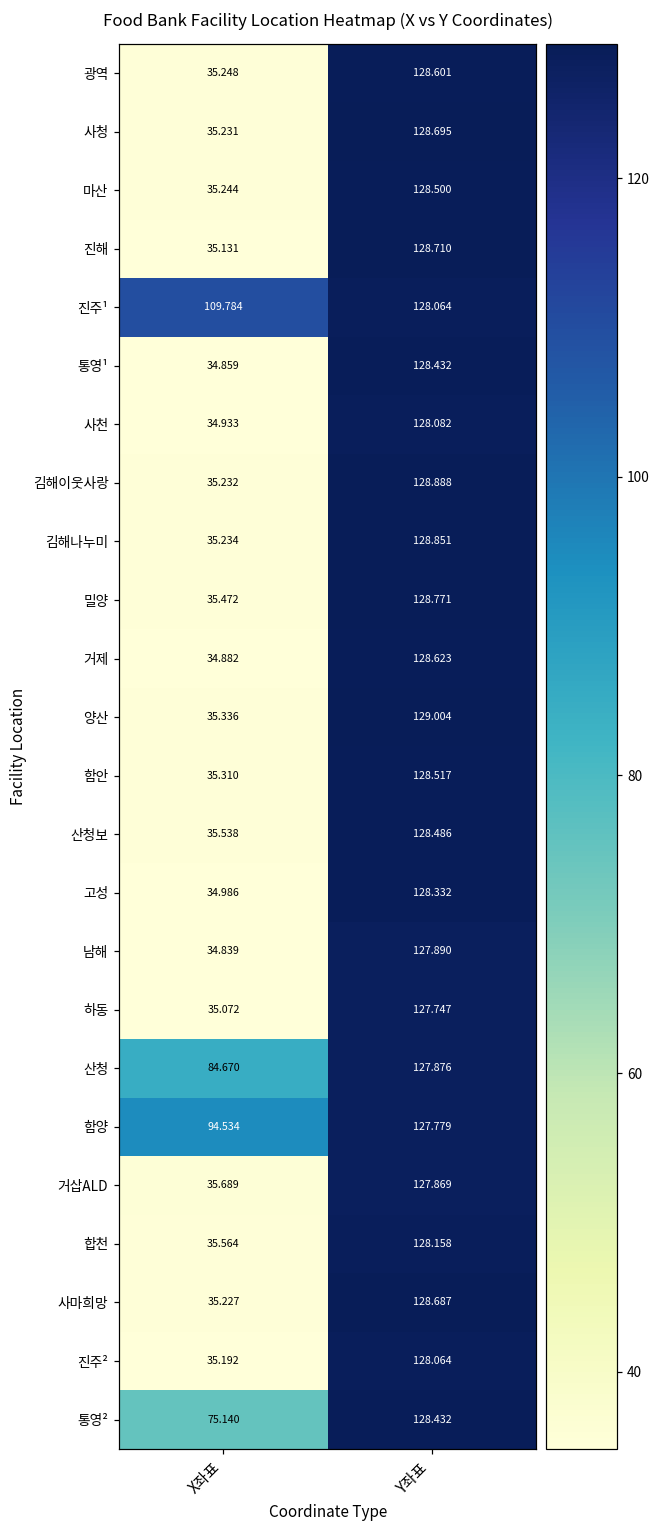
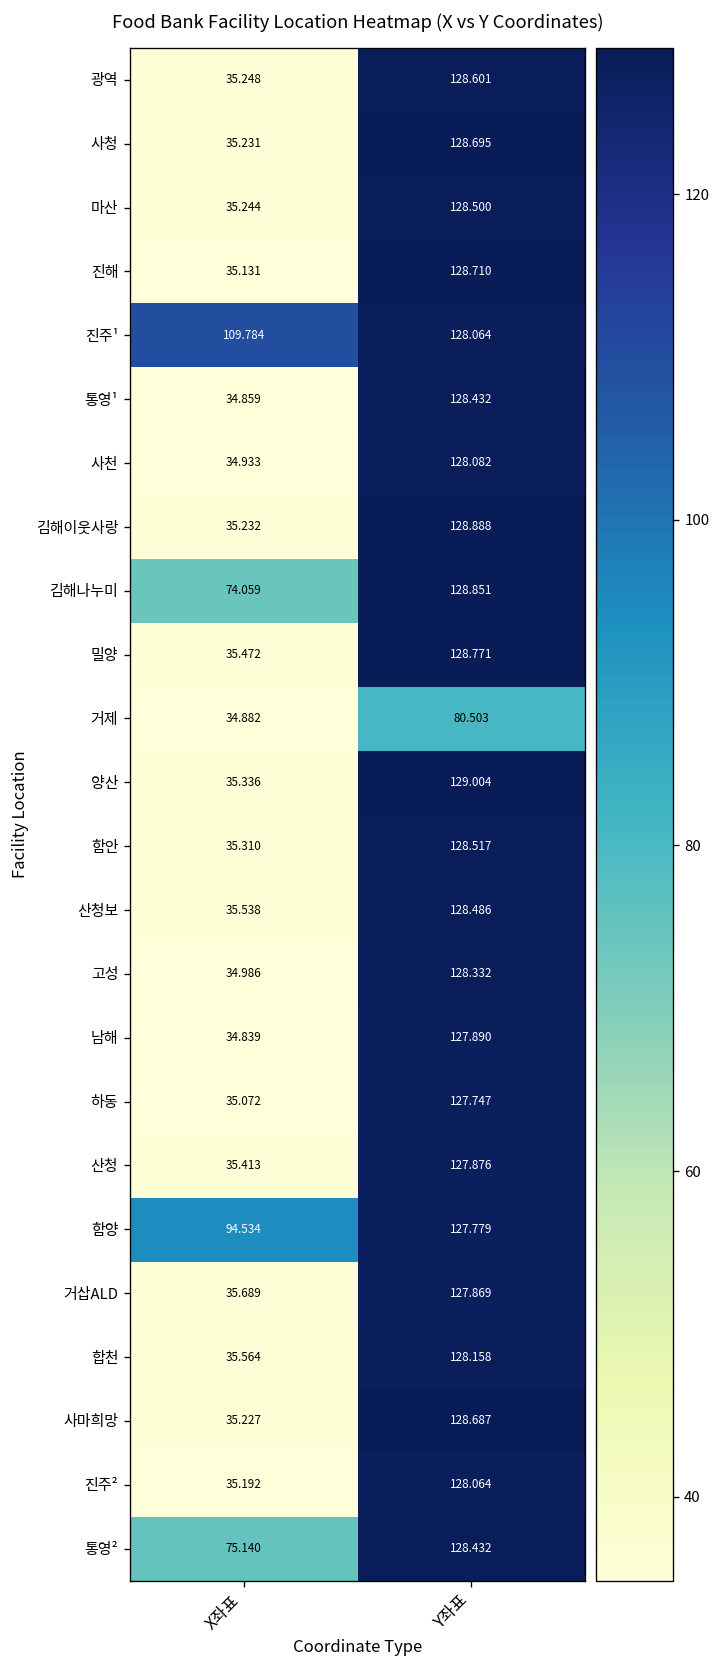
김해나누미, X좌표: 35.234 -> 74.059
거제, Y좌표: 128.623 -> 80.503
산청, X좌표: 84.670 -> 35.413
